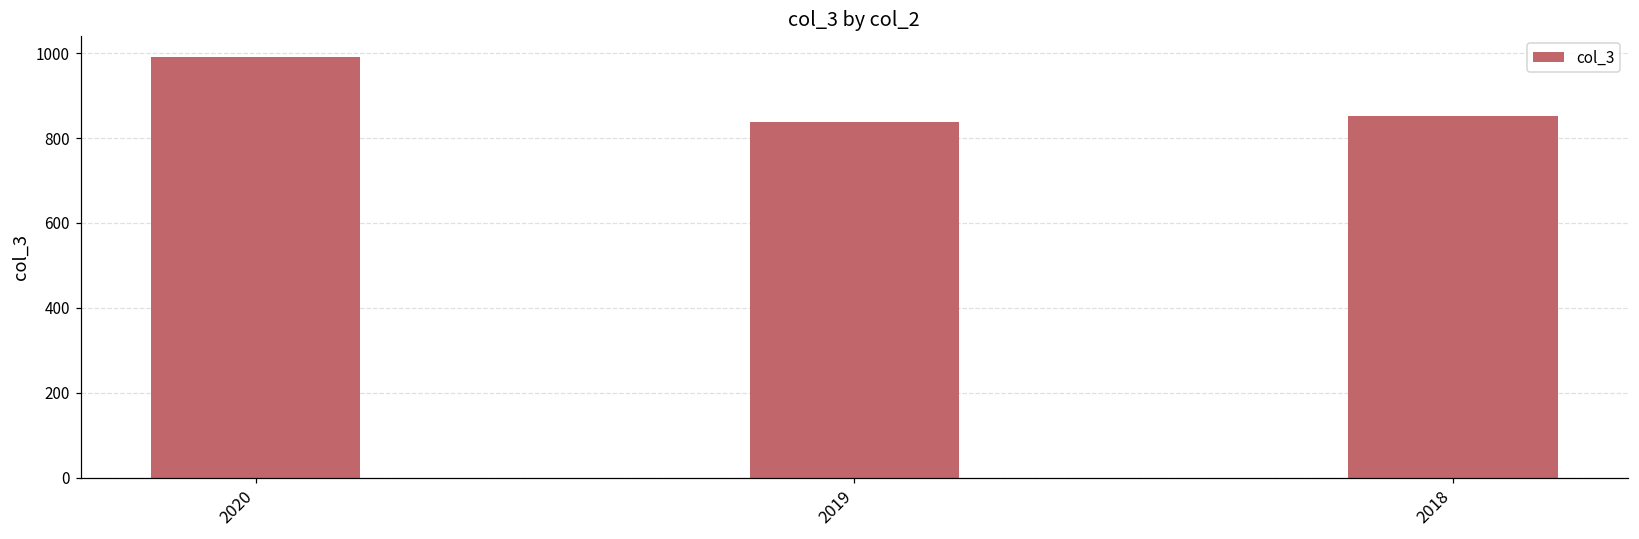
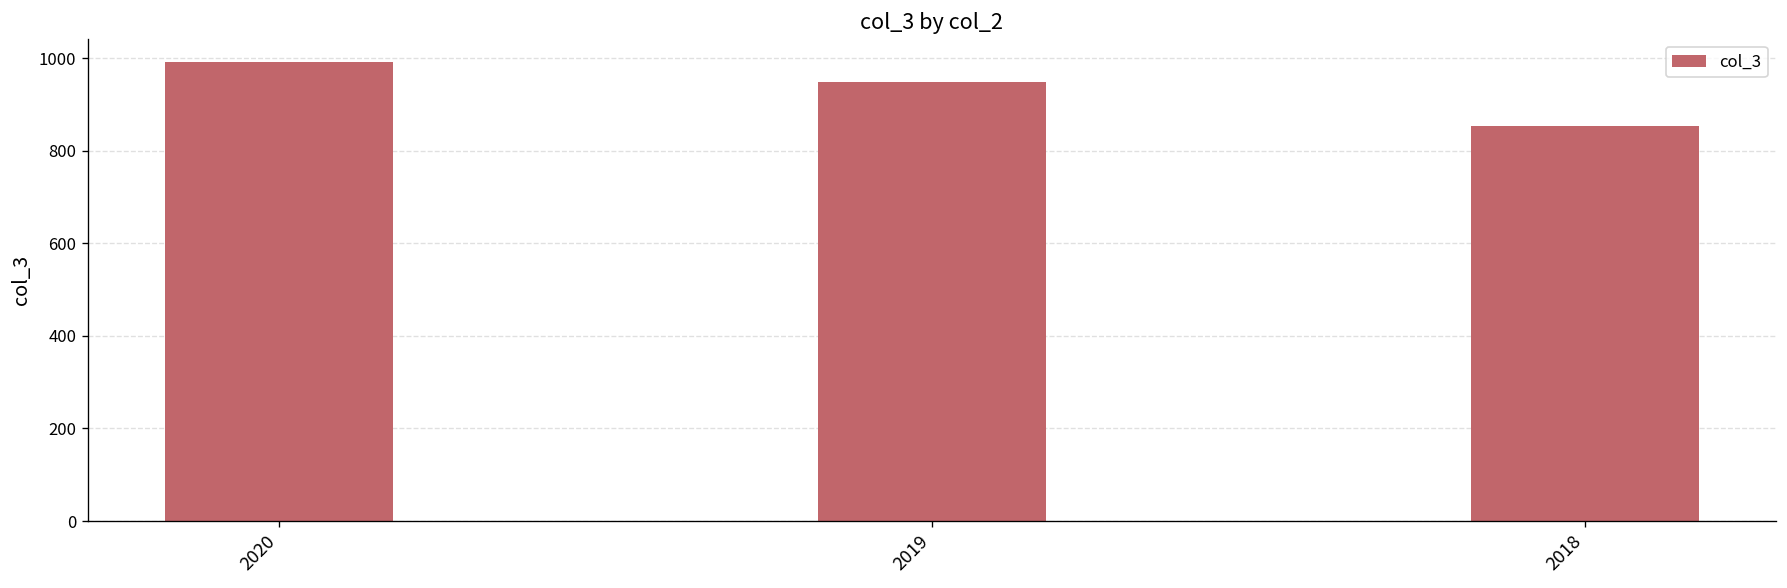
2019: 840 -> 950
